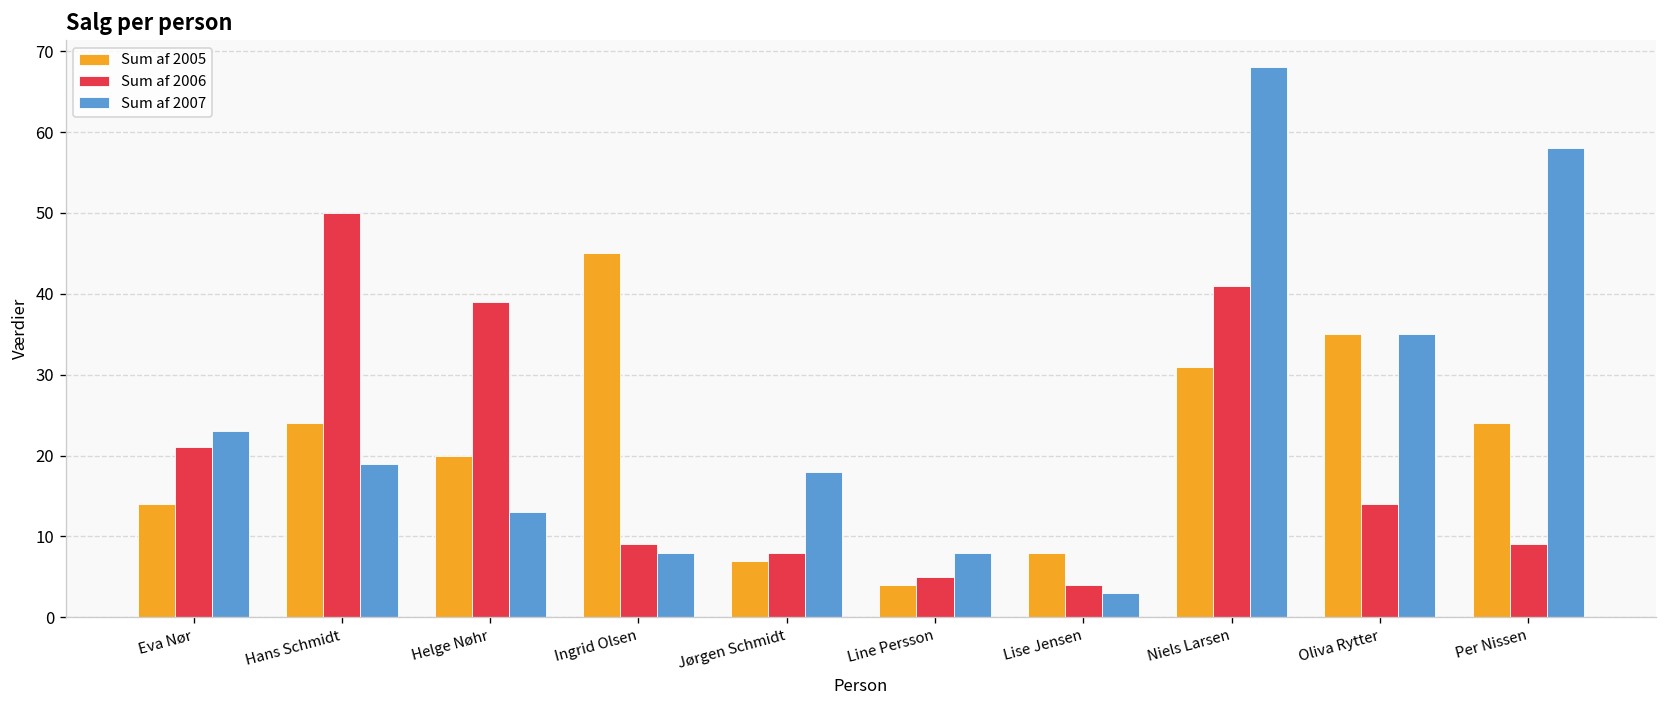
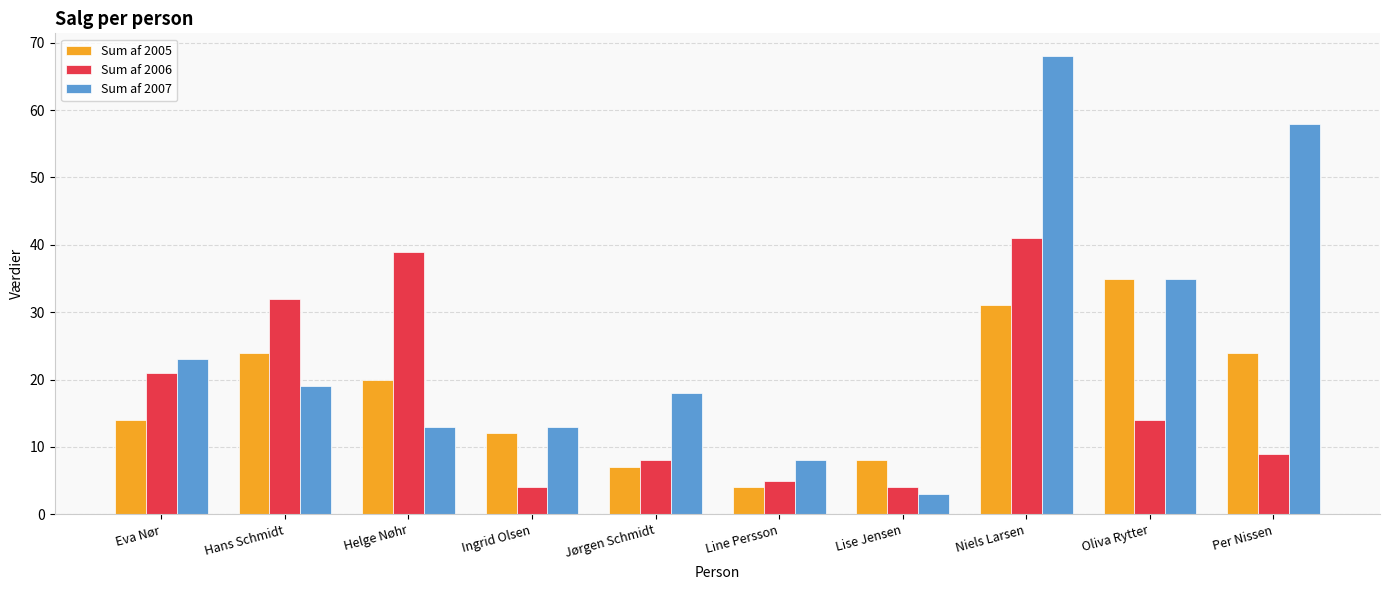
Sum af 2006, Hans Schmidt: 50 -> 32
Sum af 2005, Ingrid Olsen: 45 -> 12
Sum af 2006, Ingrid Olsen: 9 -> 4
Sum af 2007, Ingrid Olsen: 8 -> 13
